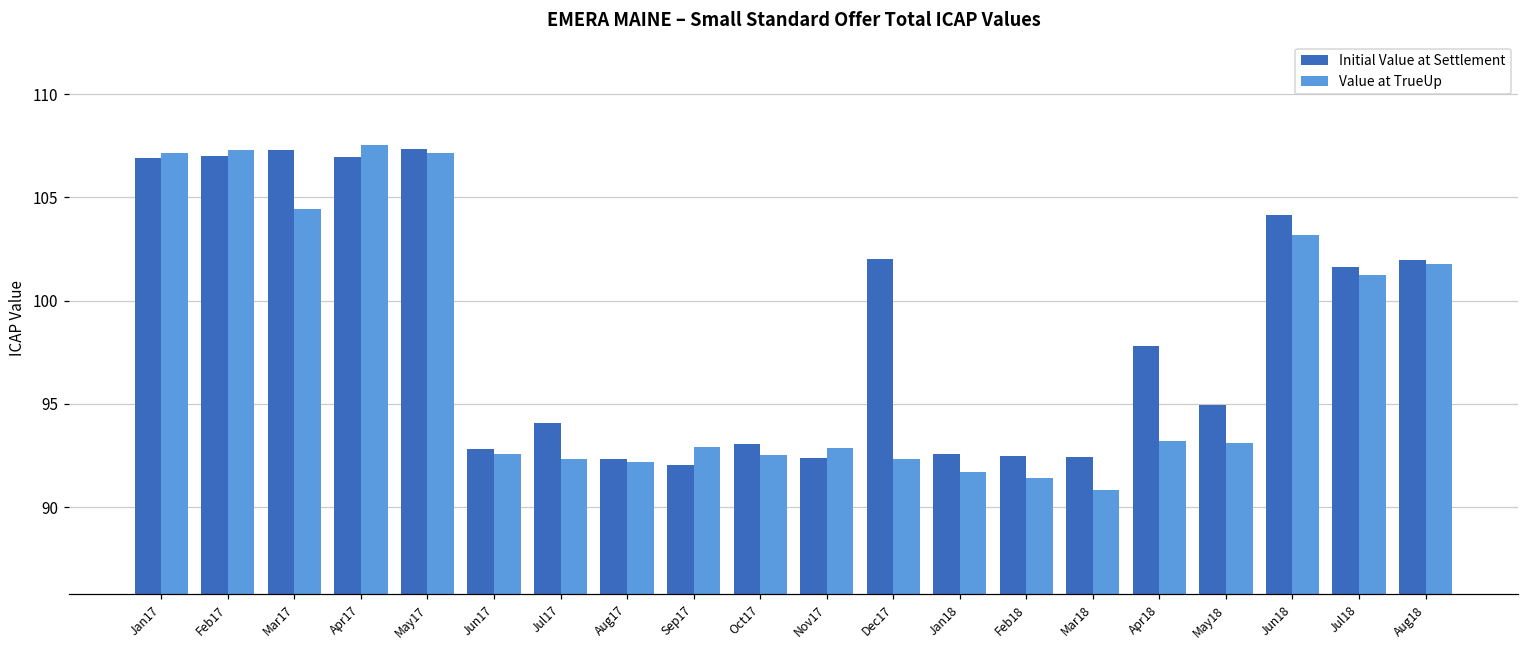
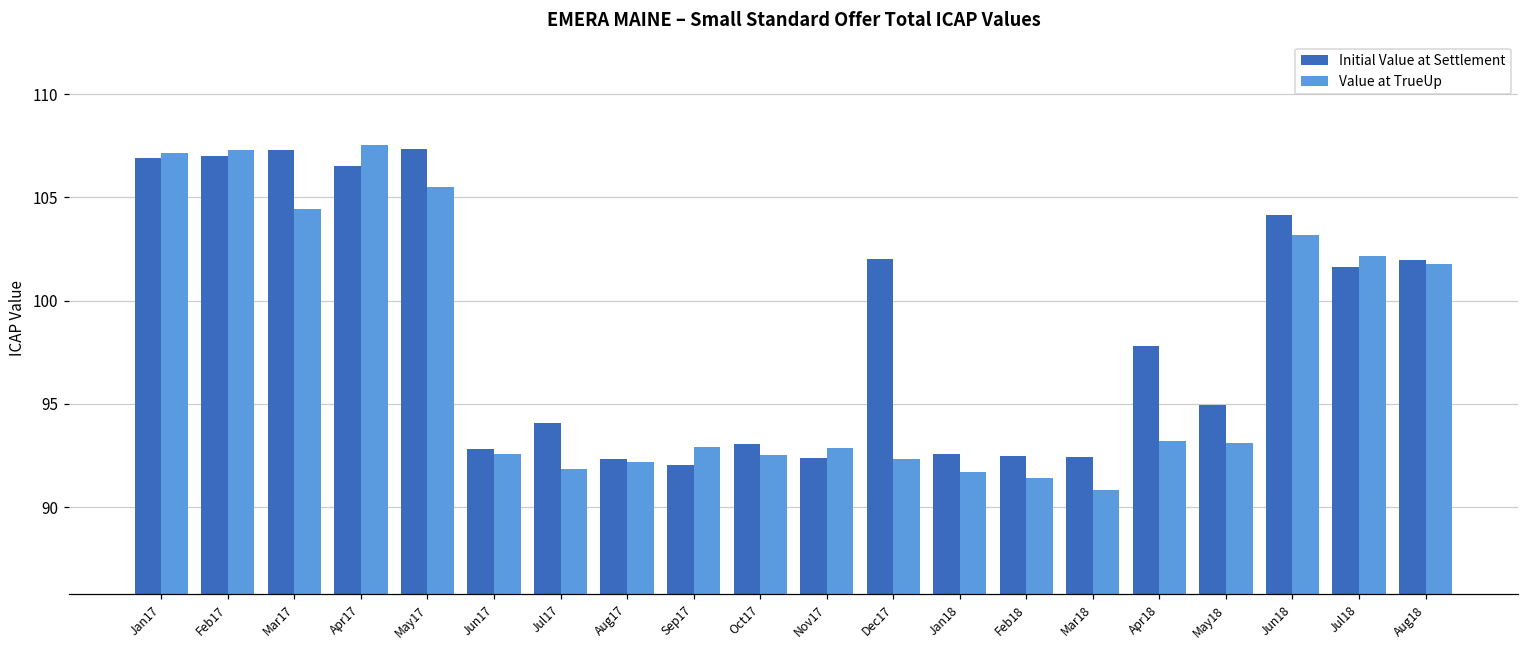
Initial Value at Settlement, Apr17: 107.0 -> 106.5
Value at TrueUp, May17: 107.1 -> 105.5
Value at TrueUp, Jul17: 92.3 -> 91.9
Value at TrueUp, Jul18: 101.2 -> 102.2
